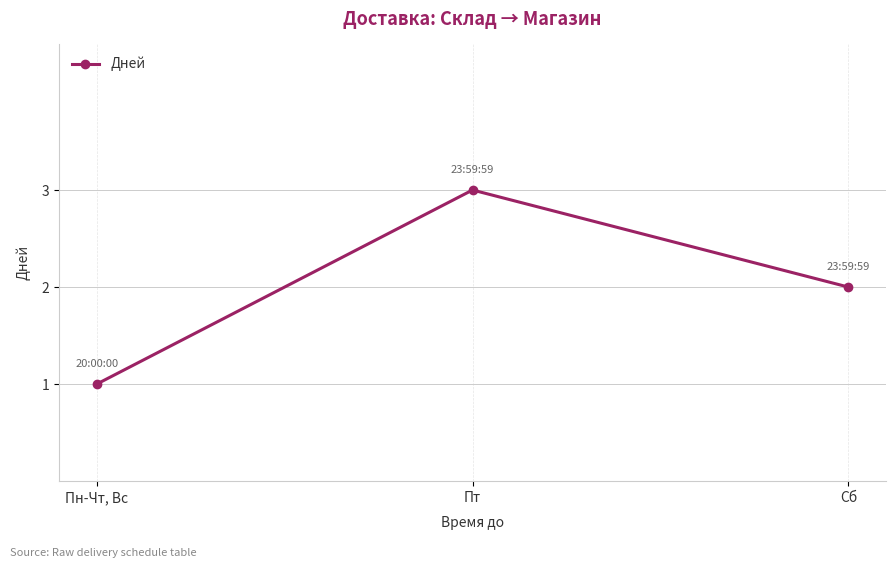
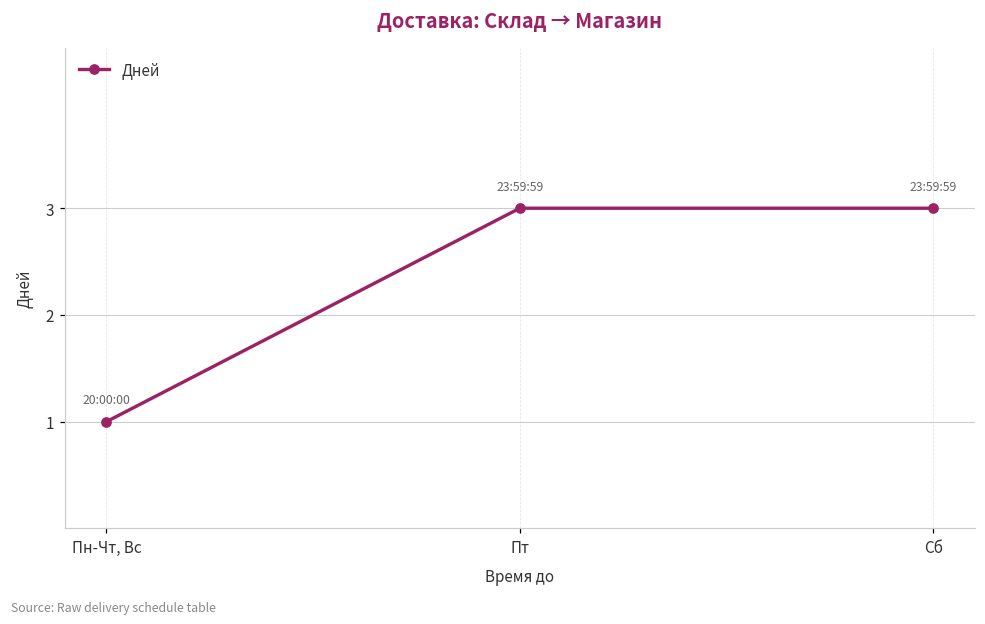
Сб: 2 -> 3
